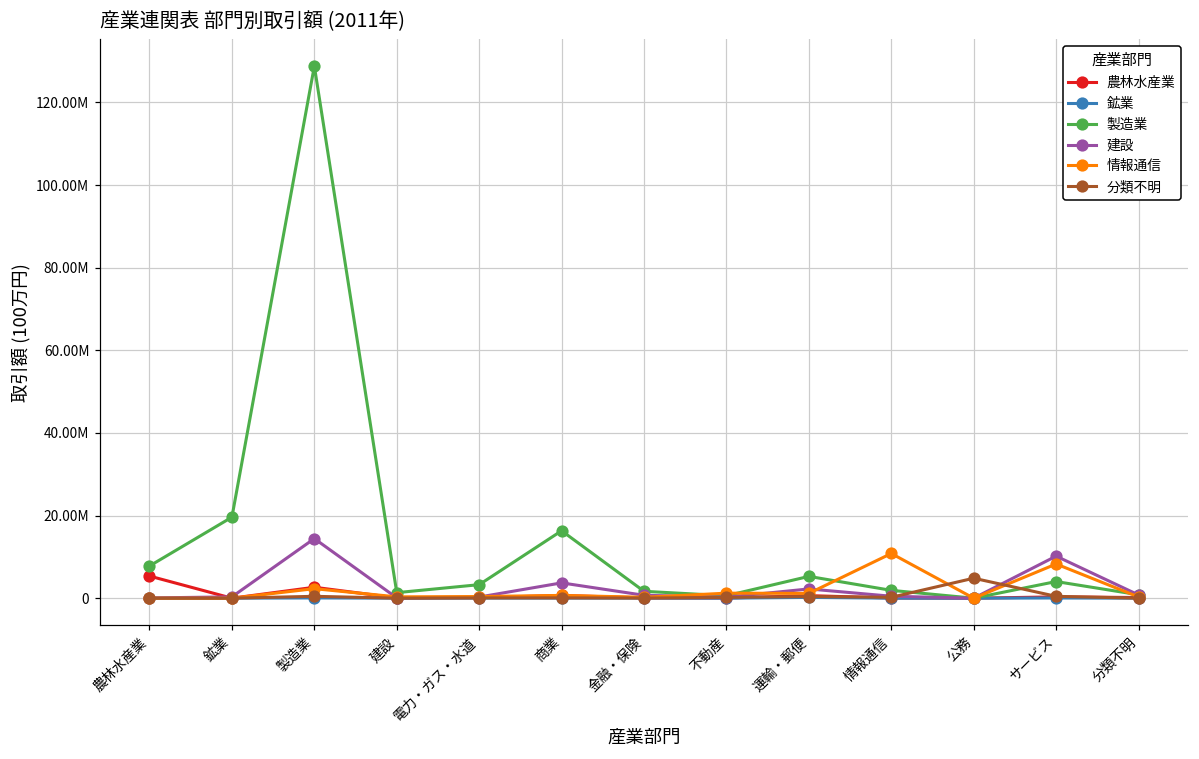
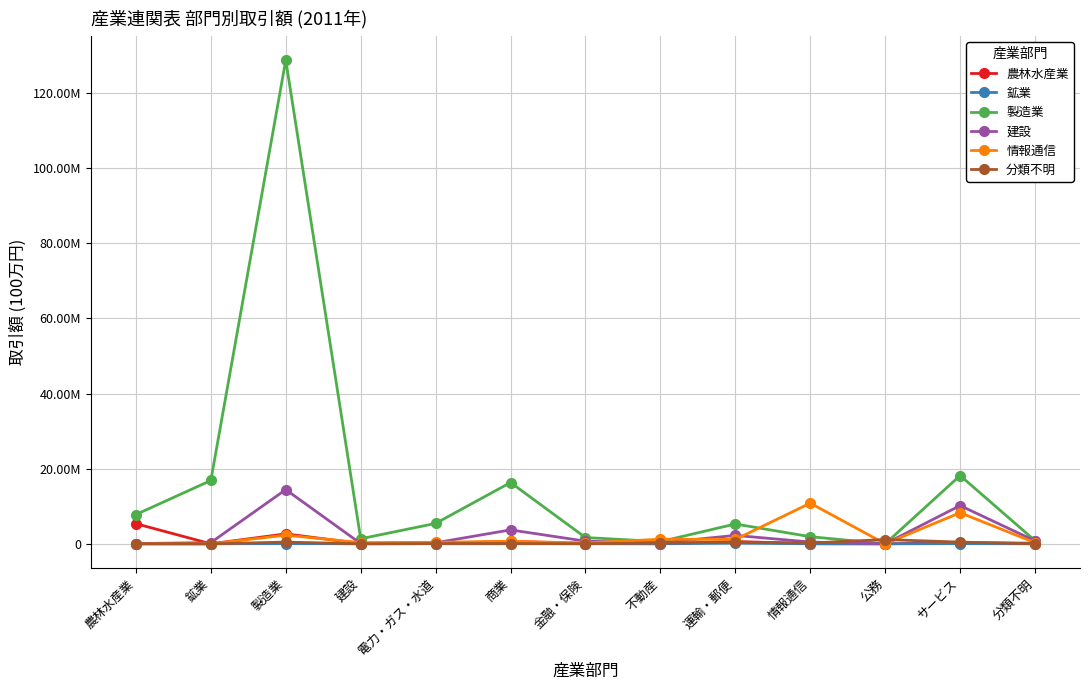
製造業, 鉱業: 20000000 -> 17000000
製造業, 電力・ガス・水道: 3000000 -> 5000000
分類不明, 公務: 5000000 -> 1000000
製造業, サービス: 4000000 -> 18000000
